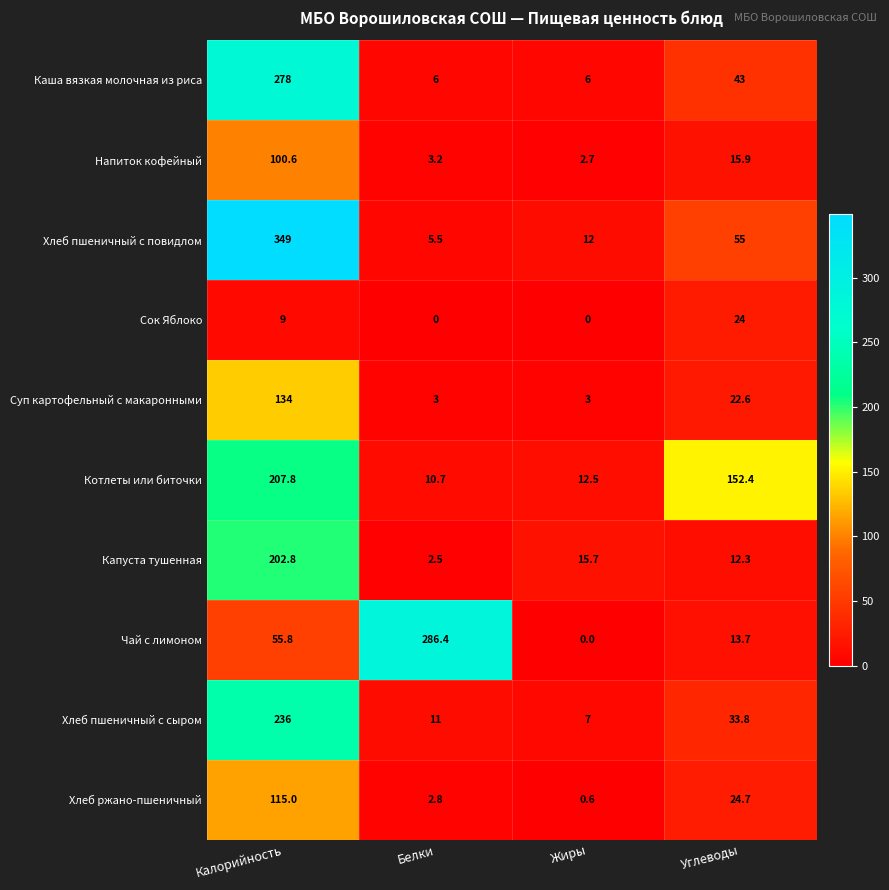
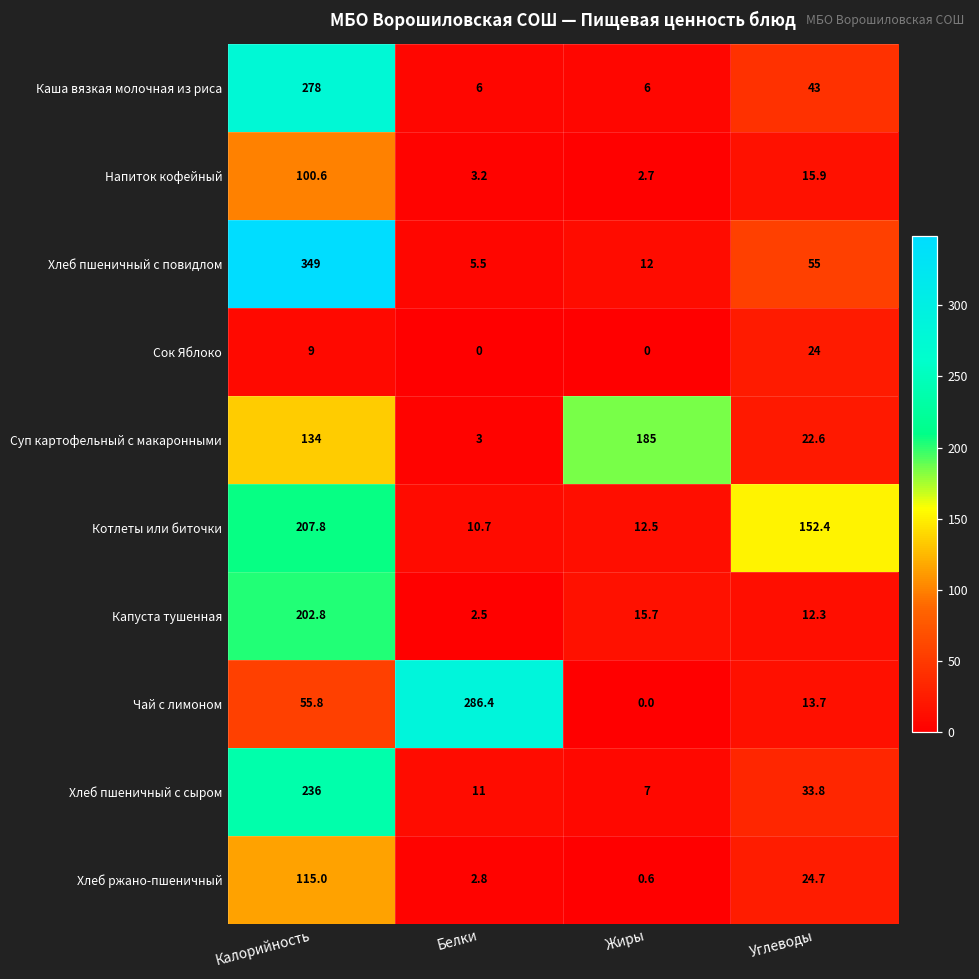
Суп картофельный с макаронными, Жиры: 3 -> 185
